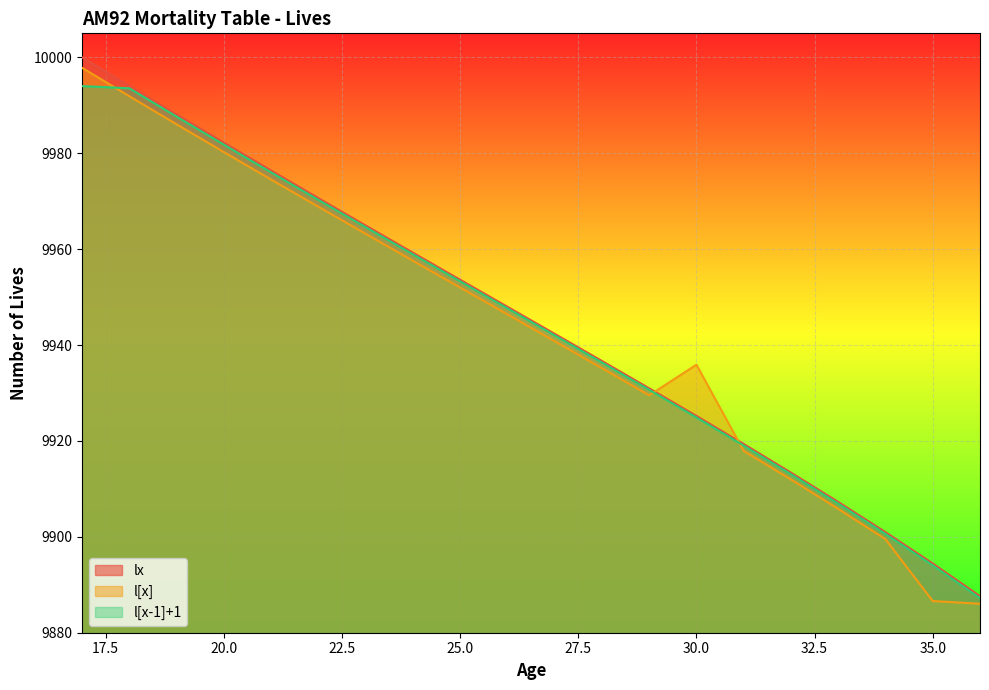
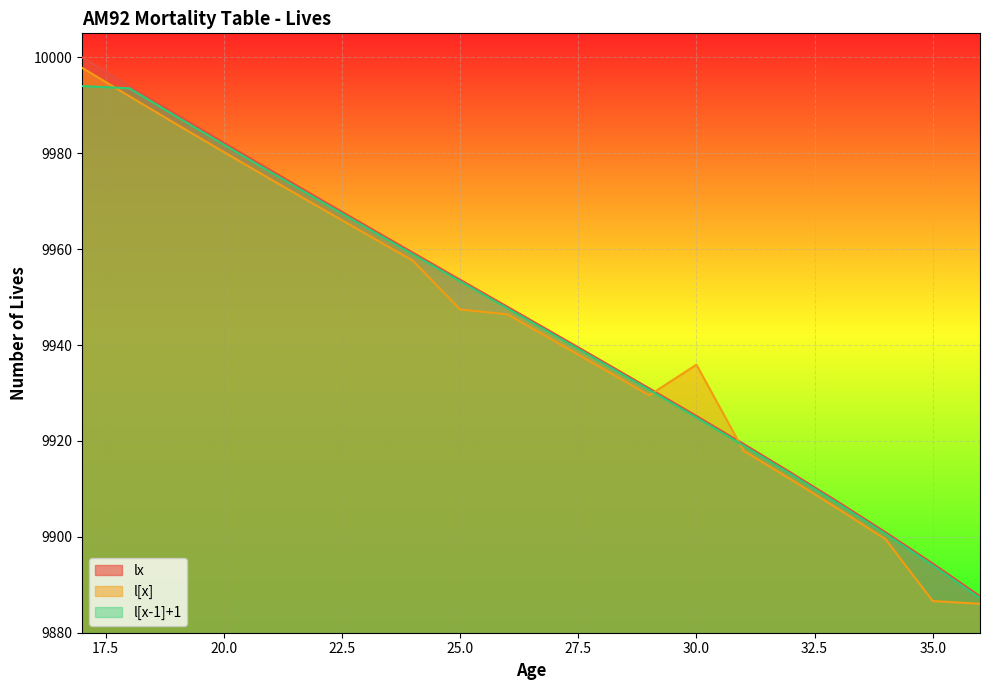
l[x], 25.0: 9952 -> 9947
